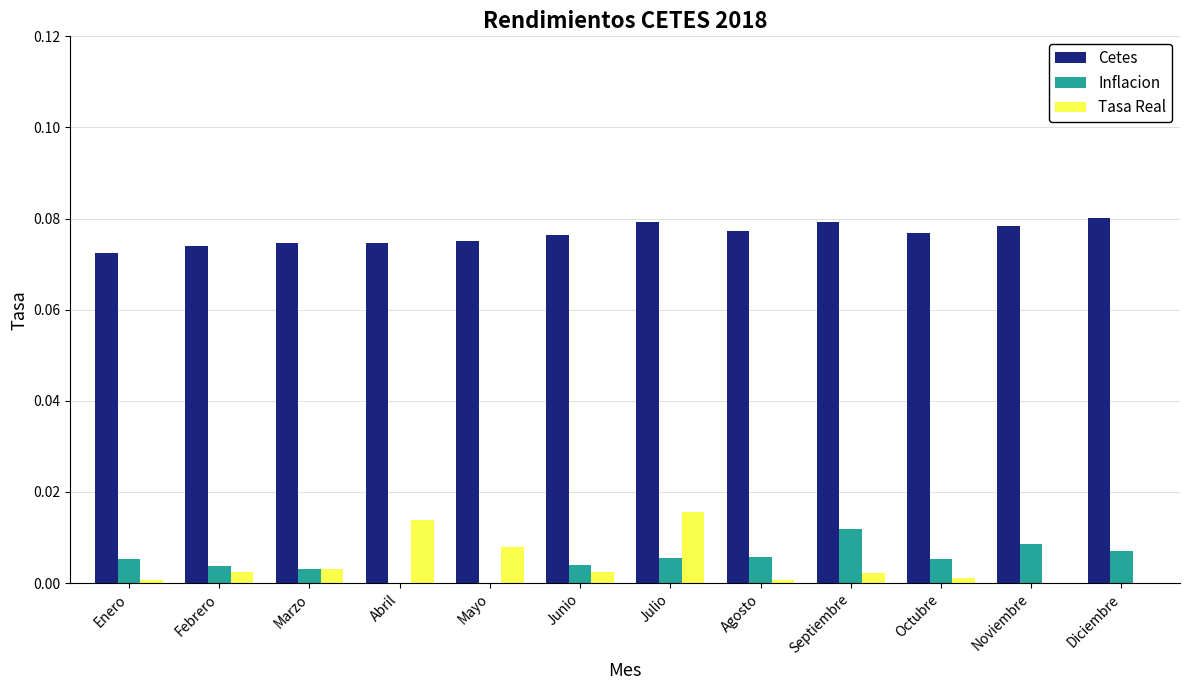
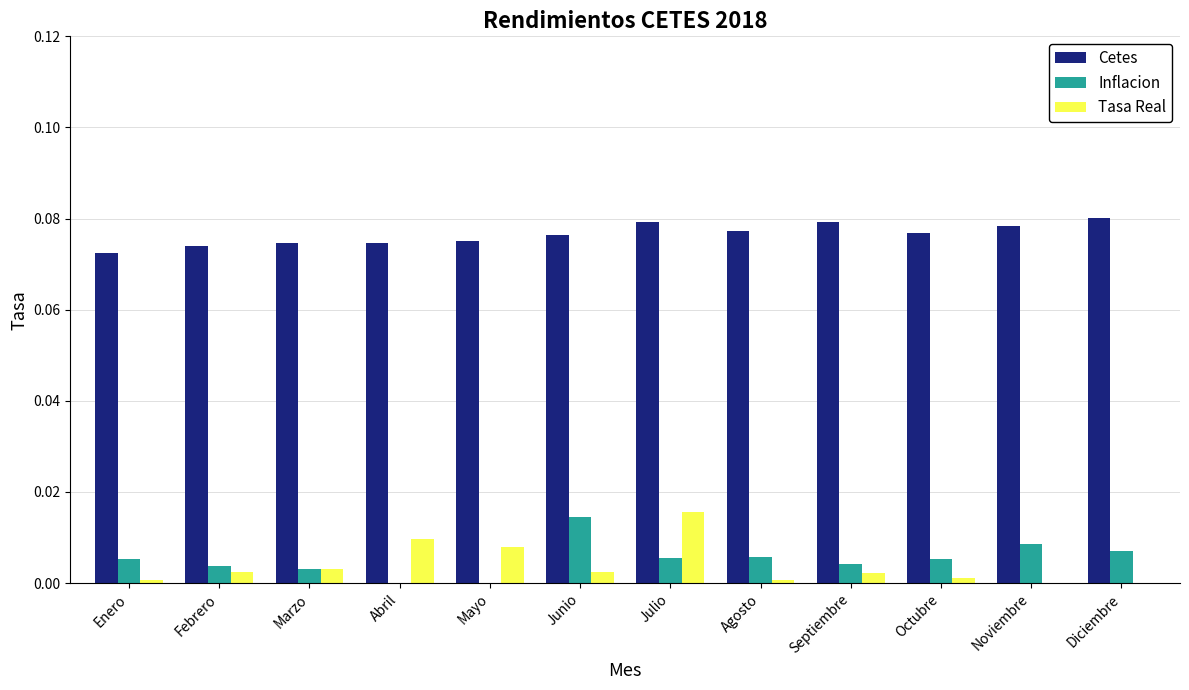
Tasa Real, Abril: 0.014 -> 0.010
Inflacion, Junio: 0.004 -> 0.015
Inflacion, Septiembre: 0.012 -> 0.004
